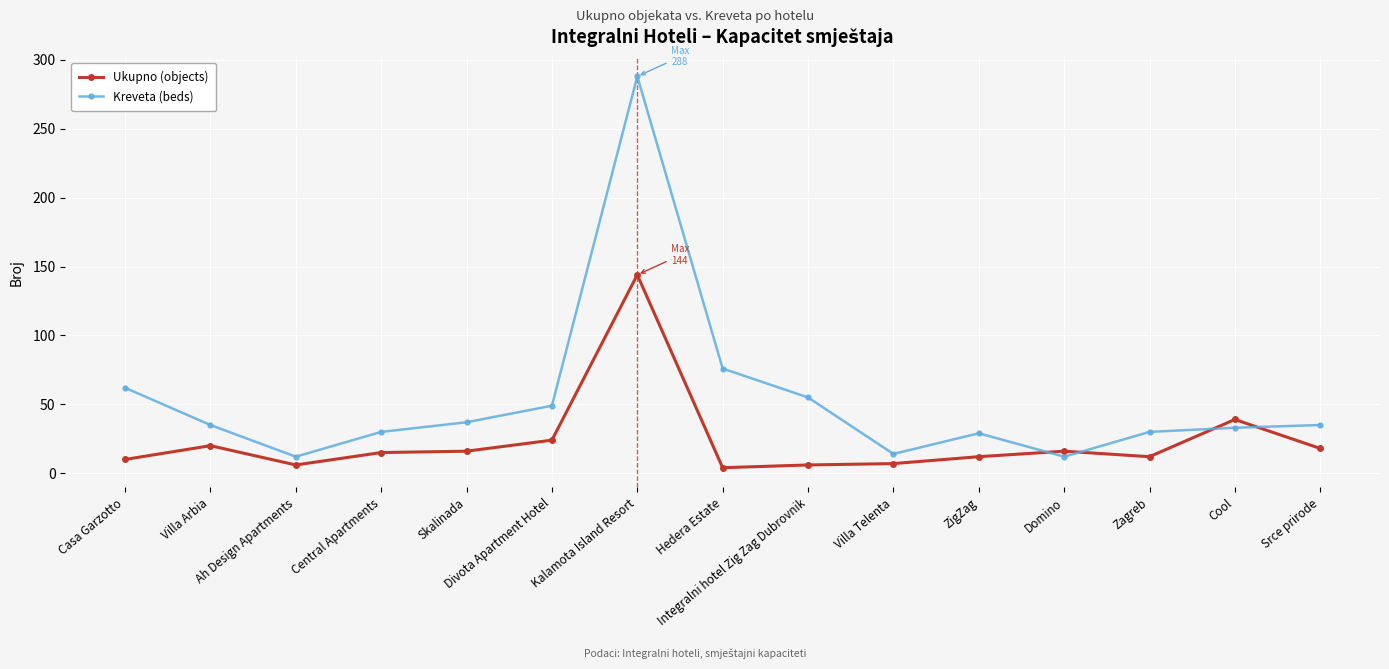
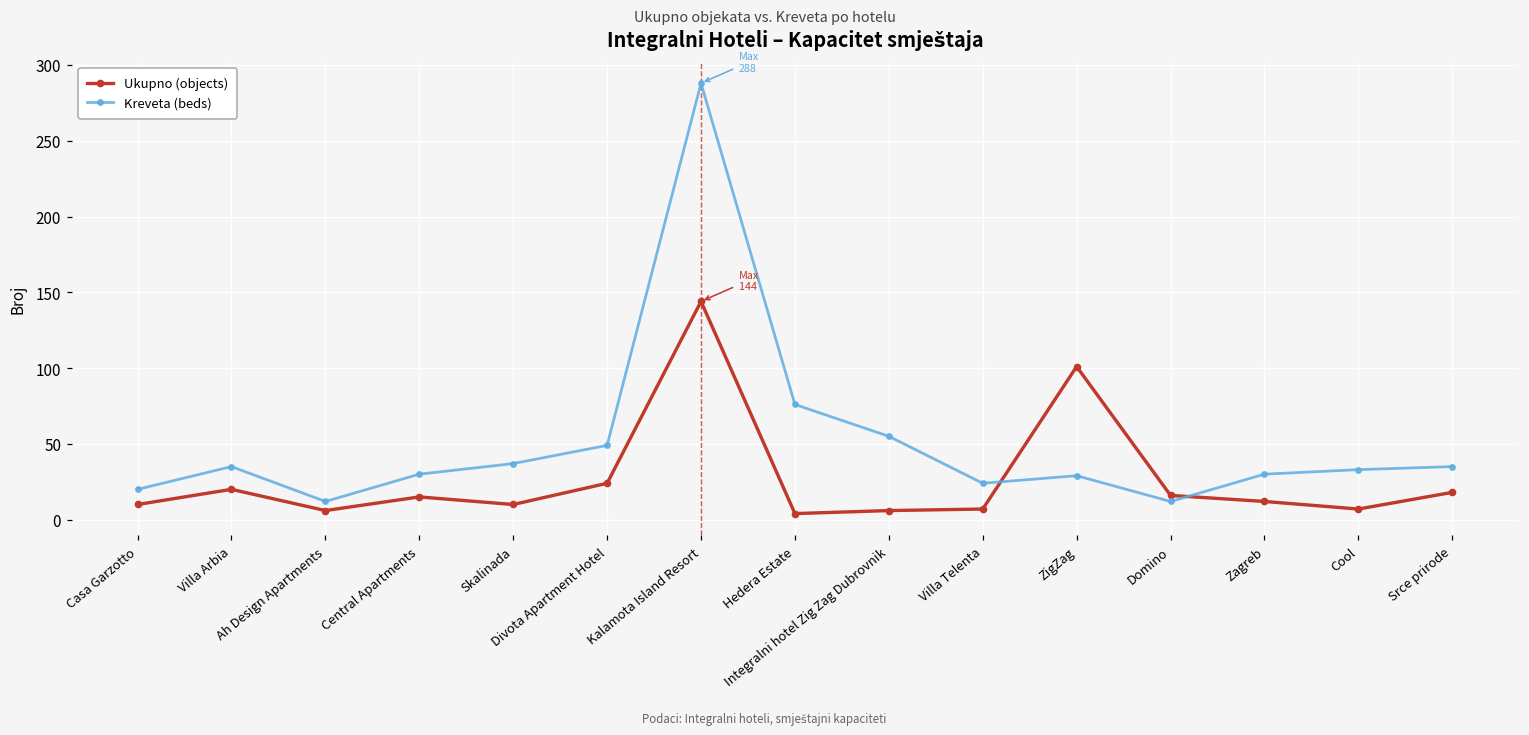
Kreveta (beds), Casa Garzotto: 62 -> 20
Ukupno (objects), Skalinada: 16 -> 10
Kreveta (beds), Villa Telenta: 14 -> 24
Ukupno (objects), ZigZag: 12 -> 101
Ukupno (objects), Cool: 39 -> 7
